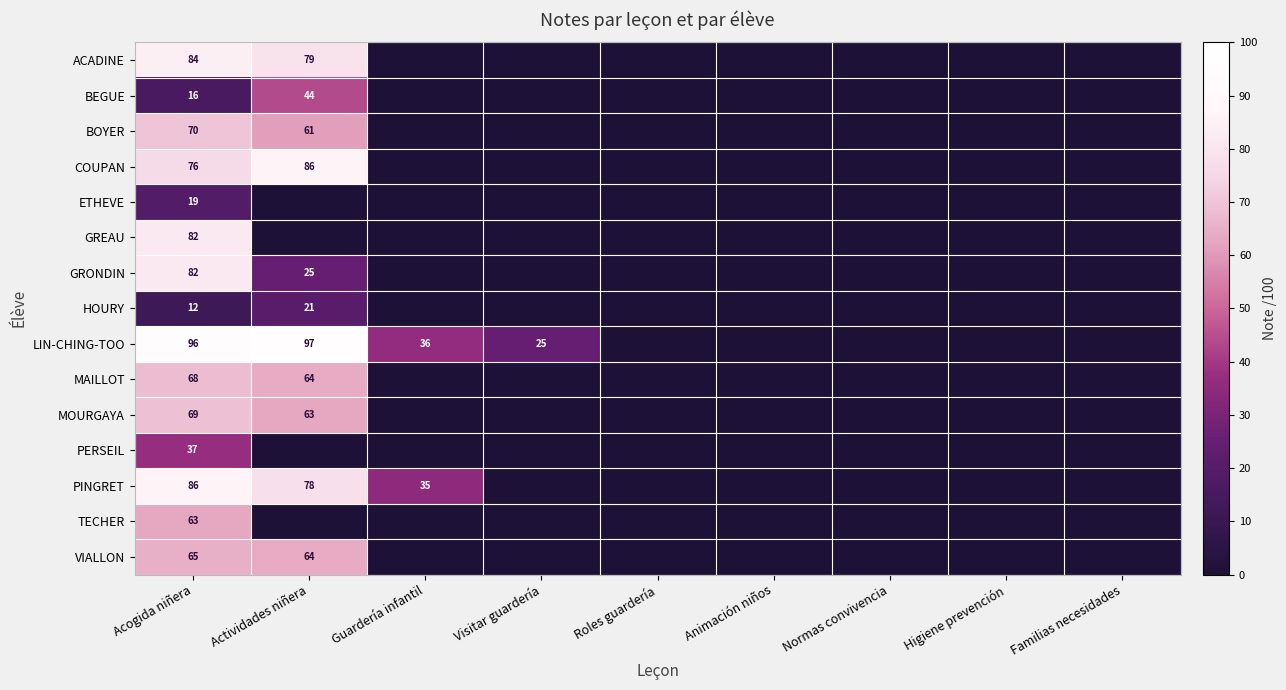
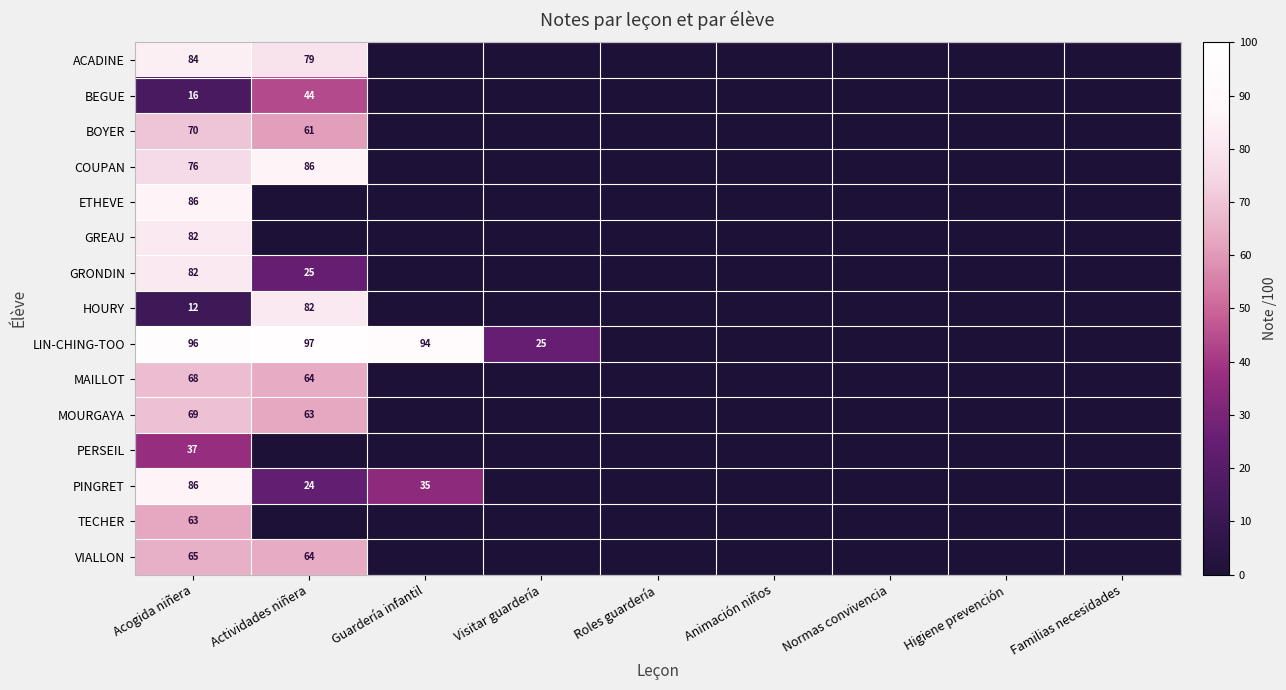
ETHEVE, Acogida niñera: 19 -> 86
HOURY, Actividades niñera: 21 -> 82
LIN-CHING-TOO, Guardería infantil: 36 -> 94
PINGRET, Actividades niñera: 78 -> 24
